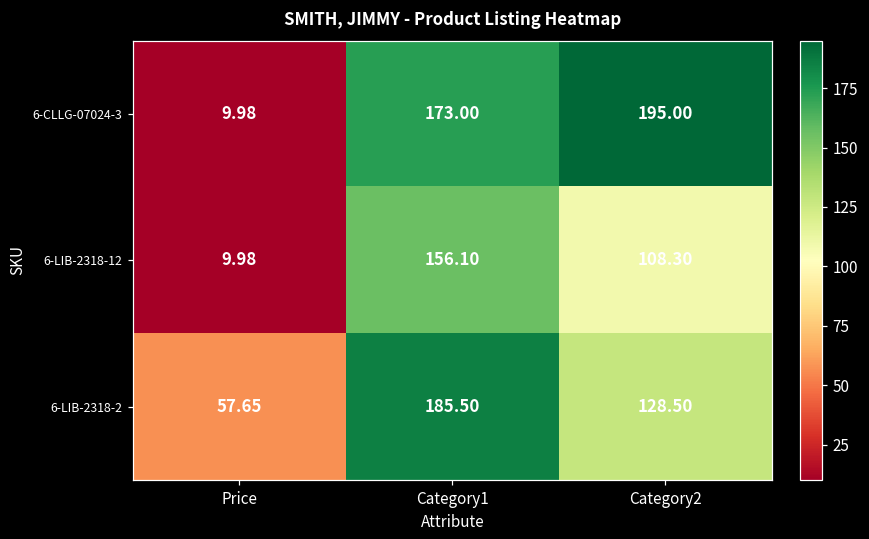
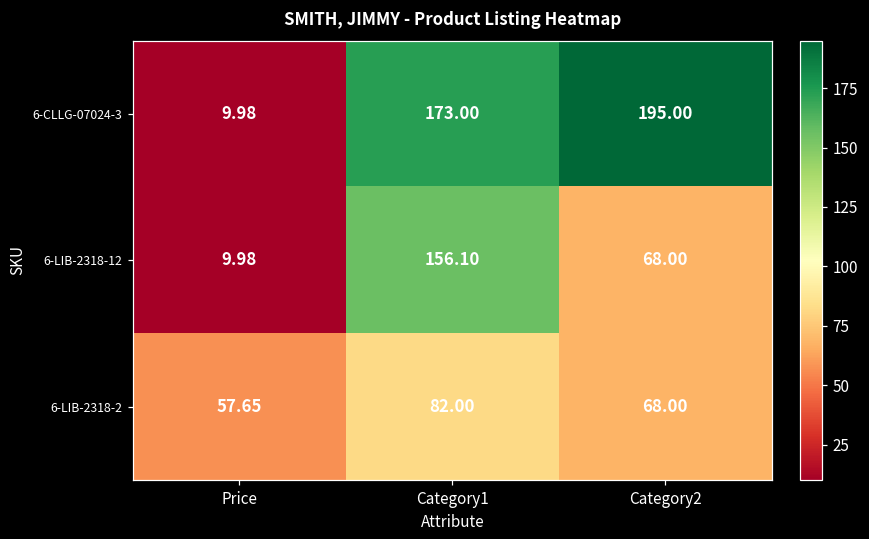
6-LIB-2318-12, Category2: 108.30 -> 68.00
6-LIB-2318-2, Category1: 185.50 -> 82.00
6-LIB-2318-2, Category2: 128.50 -> 68.00
